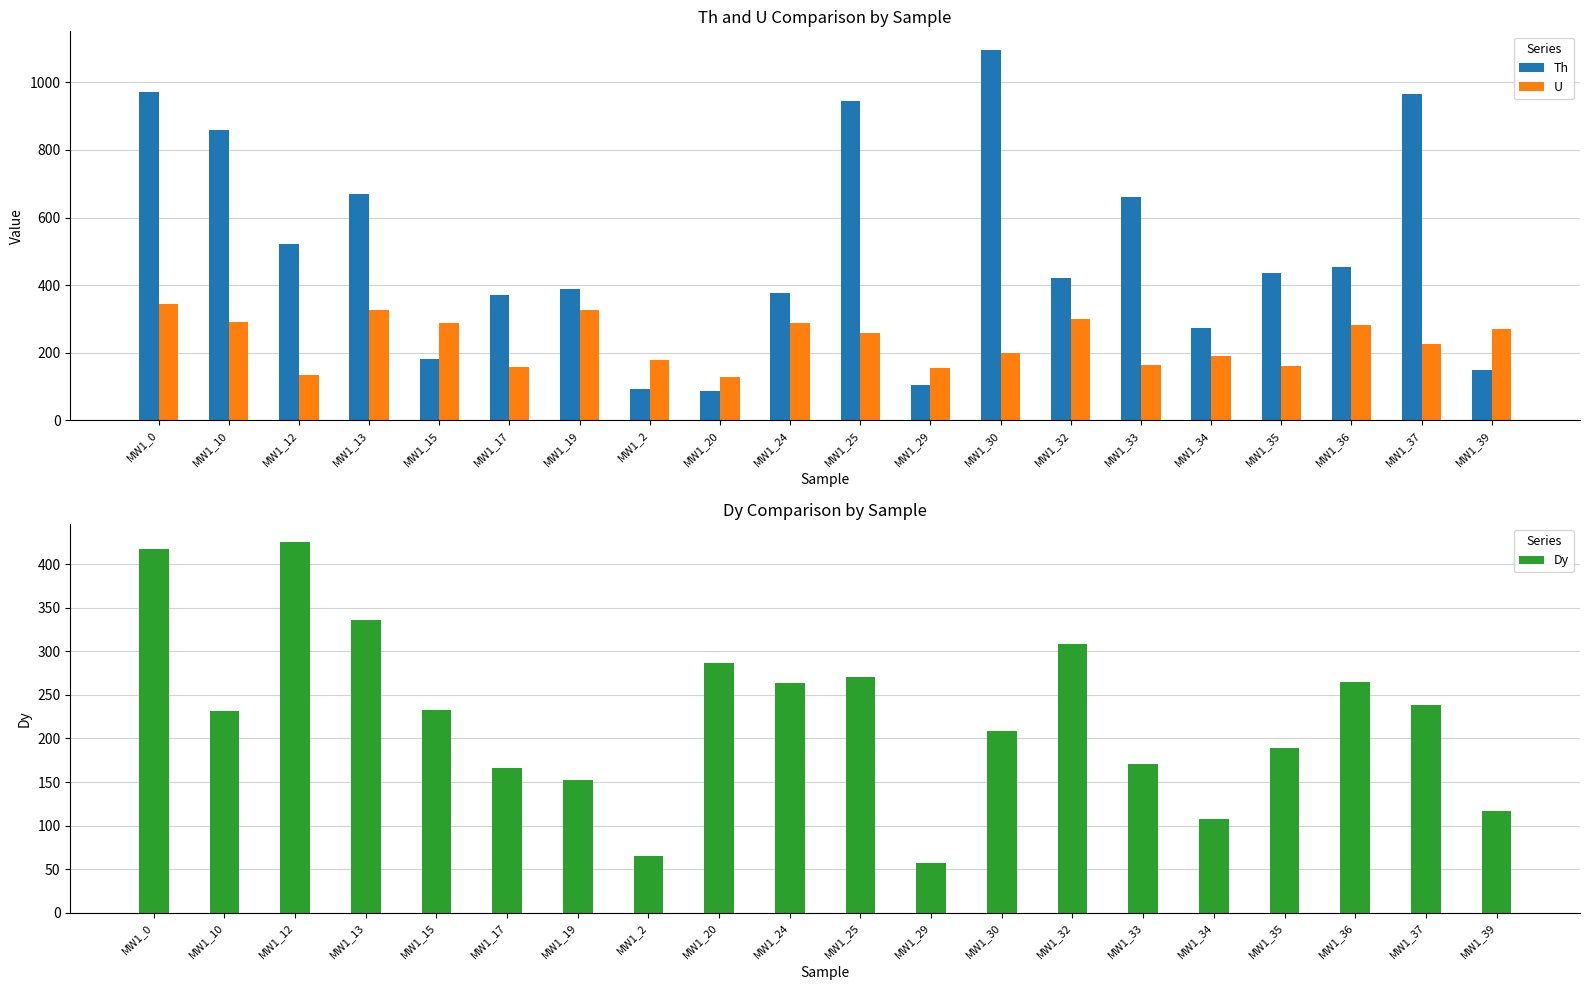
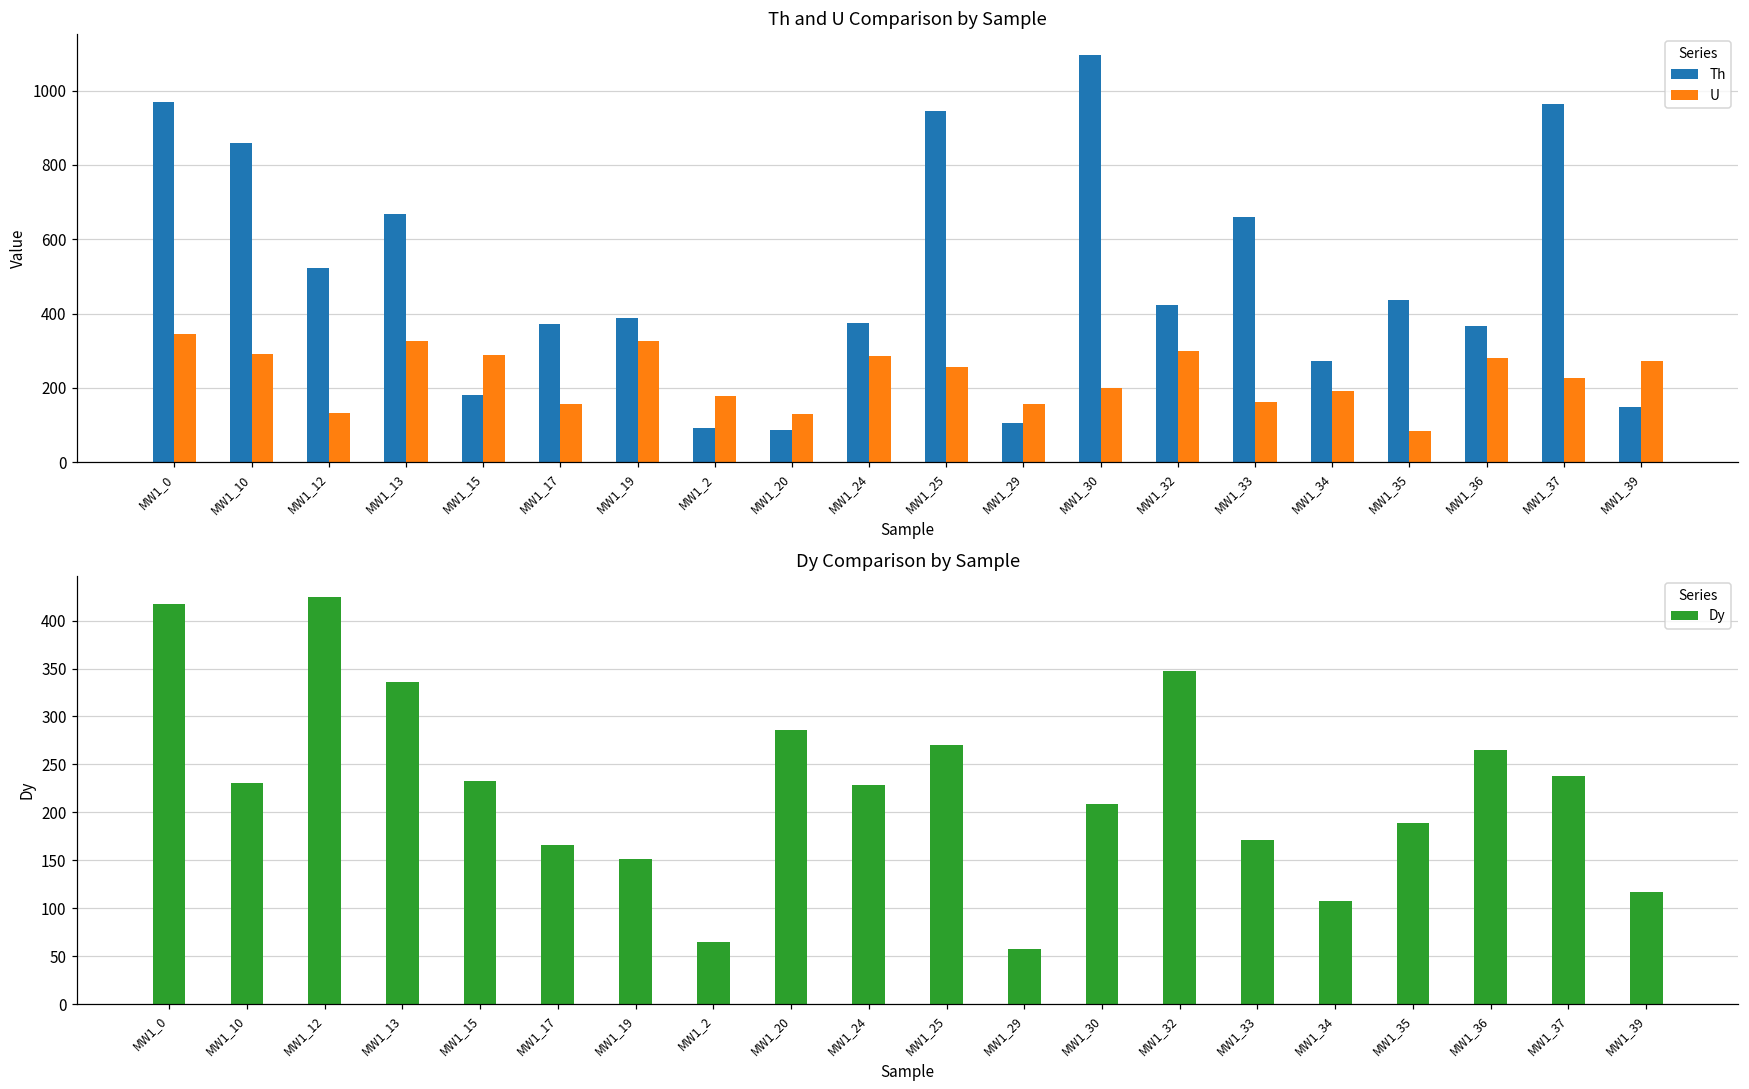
Th and U Comparison by Sample, U, MW1_35: 160 -> 80
Th and U Comparison by Sample, Th, MW1_36: 450 -> 370
Dy Comparison by Sample, MW1_24: 260 -> 230
Dy Comparison by Sample, MW1_32: 310 -> 350
